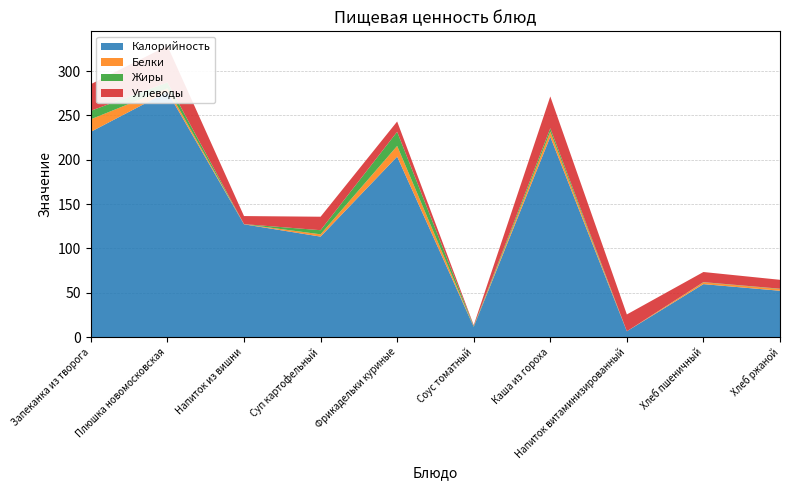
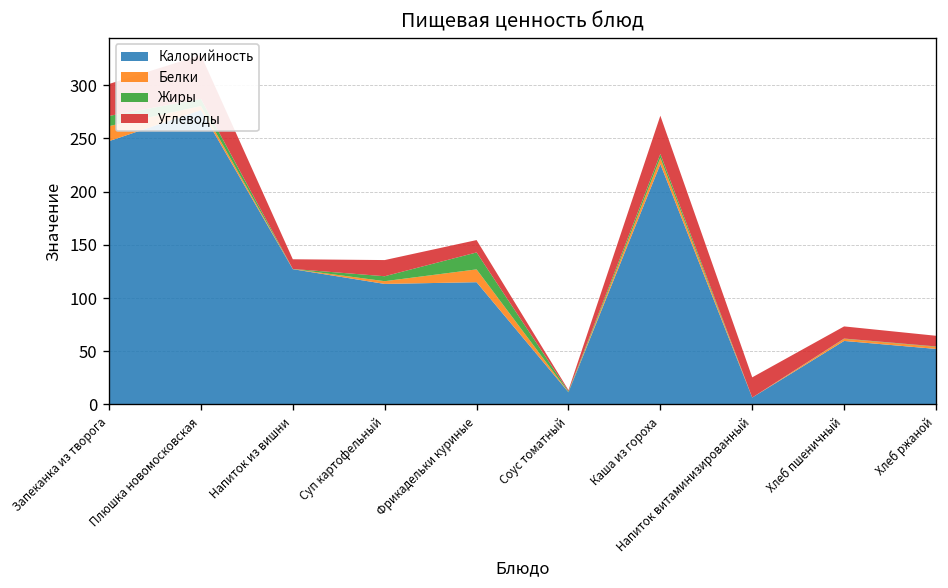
Калорийность, Запеканка из творога: 230 -> 250
Калорийность, Фрикадельки куриные: 200 -> 110
